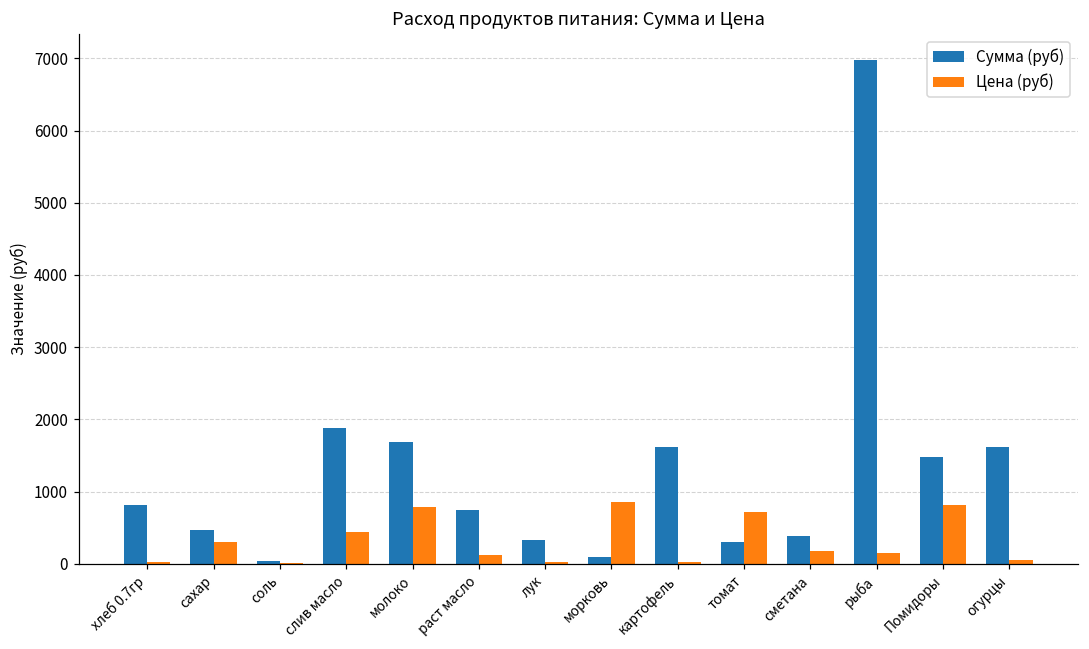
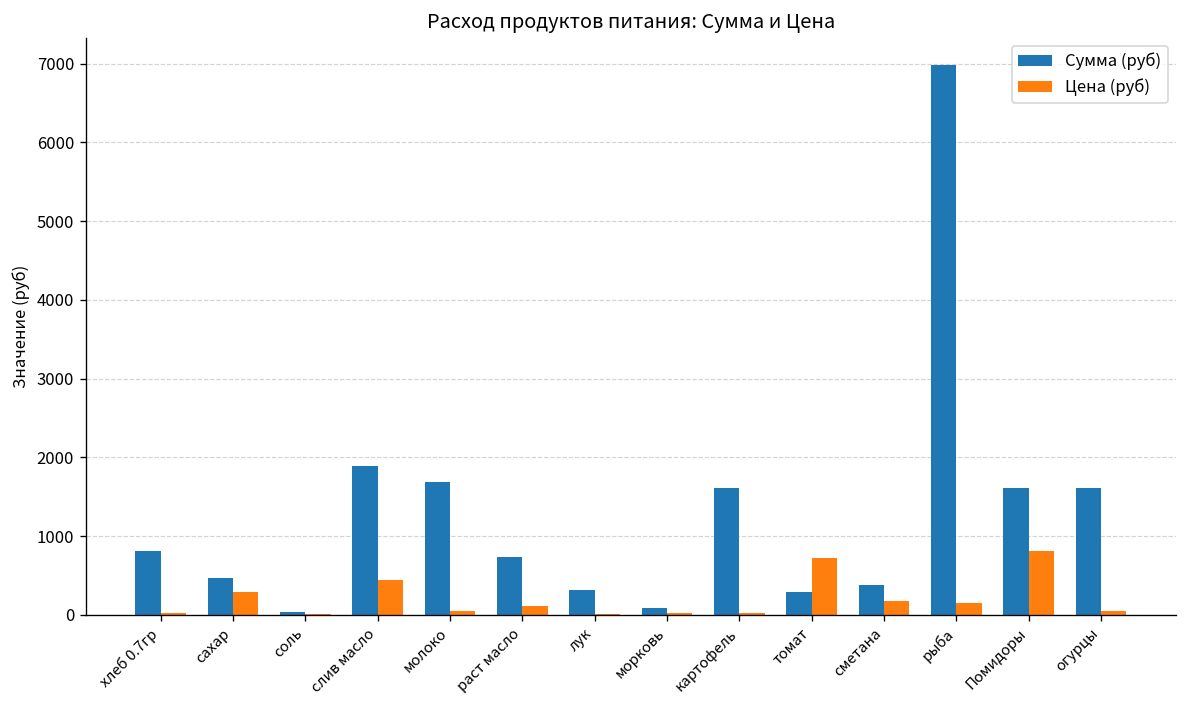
Цена (руб), молоко: 800 -> 0
Цена (руб), морковь: 900 -> 0
Сумма (руб), Помидоры: 1500 -> 1600
